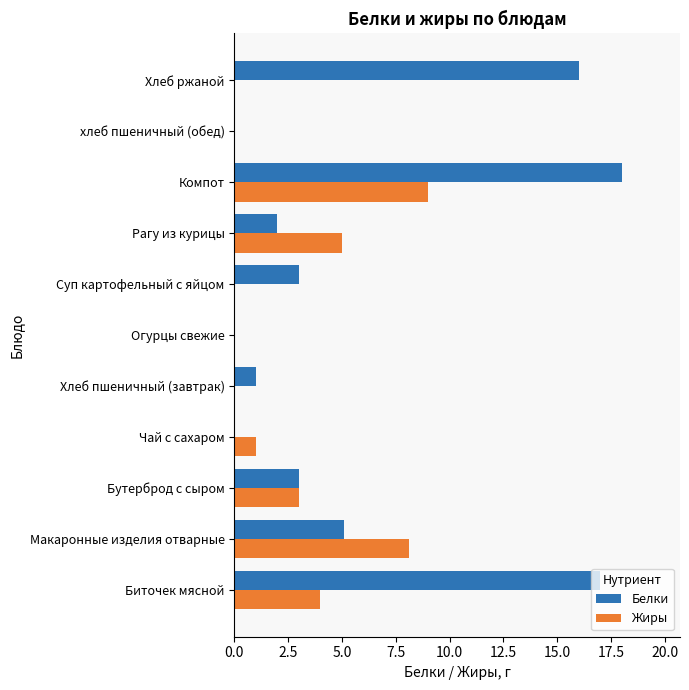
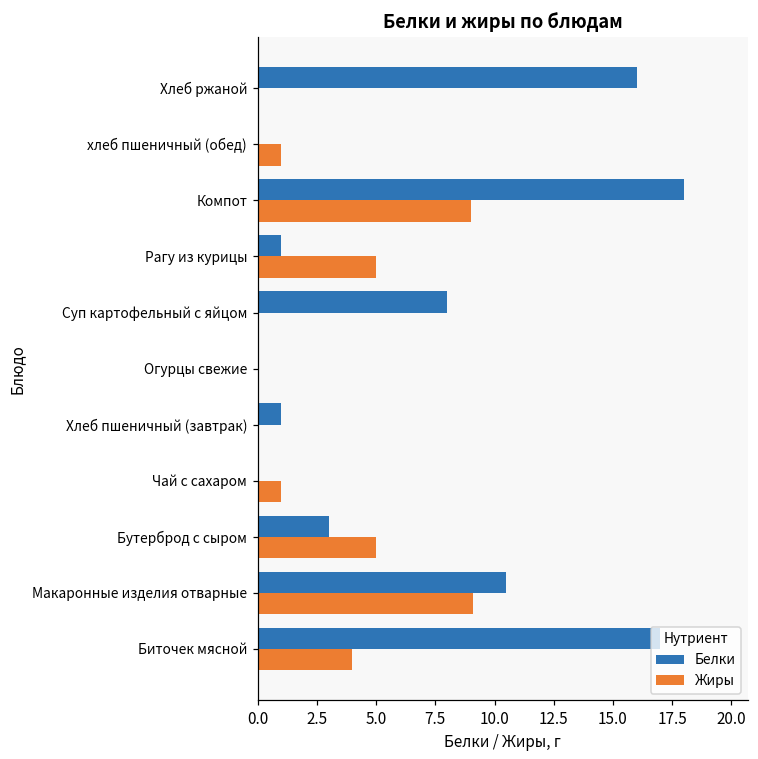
Жиры, хлеб пшеничный (обед): 0 -> 1
Белки, Рагу из курицы: 2 -> 1
Белки, Суп картофельный с яйцом: 3 -> 8
Жиры, Бутерброд с сыром: 3 -> 5
Белки, Макаронные изделия отварные: 5.1 -> 10.5
Жиры, Макаронные изделия отварные: 8.1 -> 9.1
